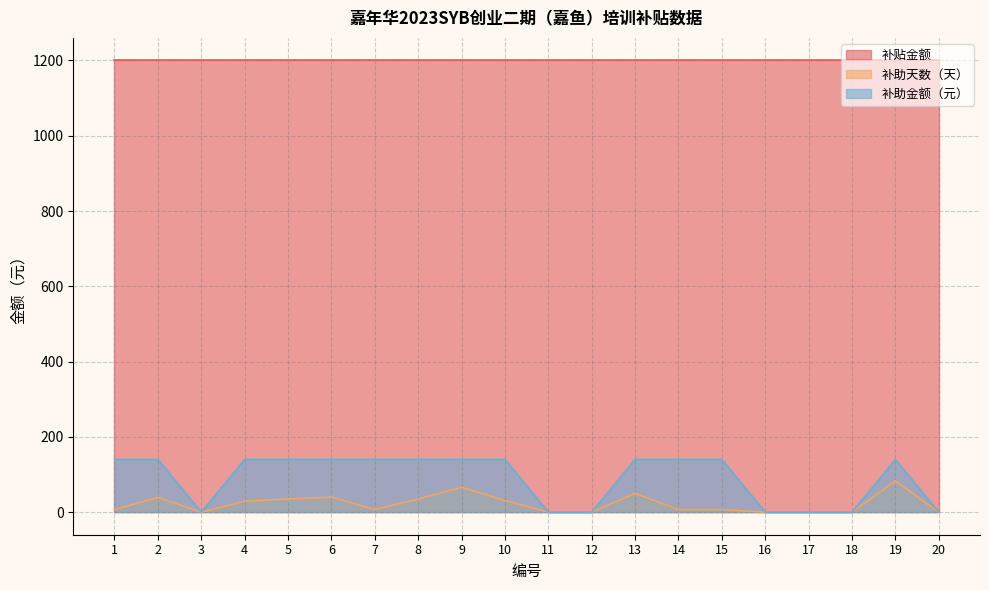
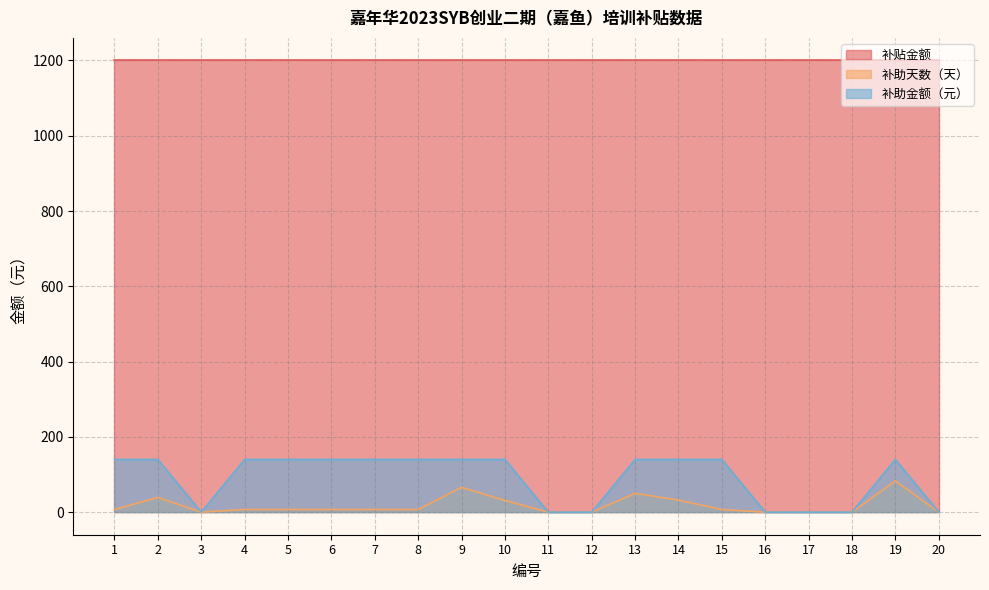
补助天数（天）, 4: 30 -> 10
补助天数（天）, 5: 40 -> 10
补助天数（天）, 6: 40 -> 10
补助天数（天）, 8: 40 -> 10
补助天数（天）, 14: 10 -> 30
